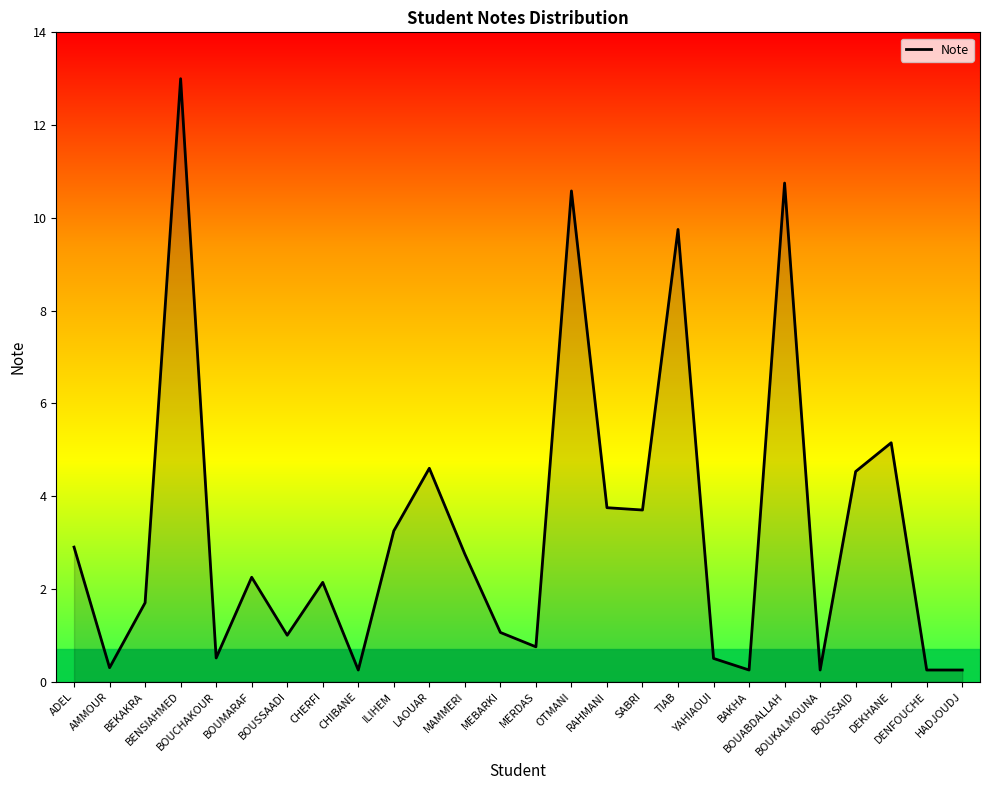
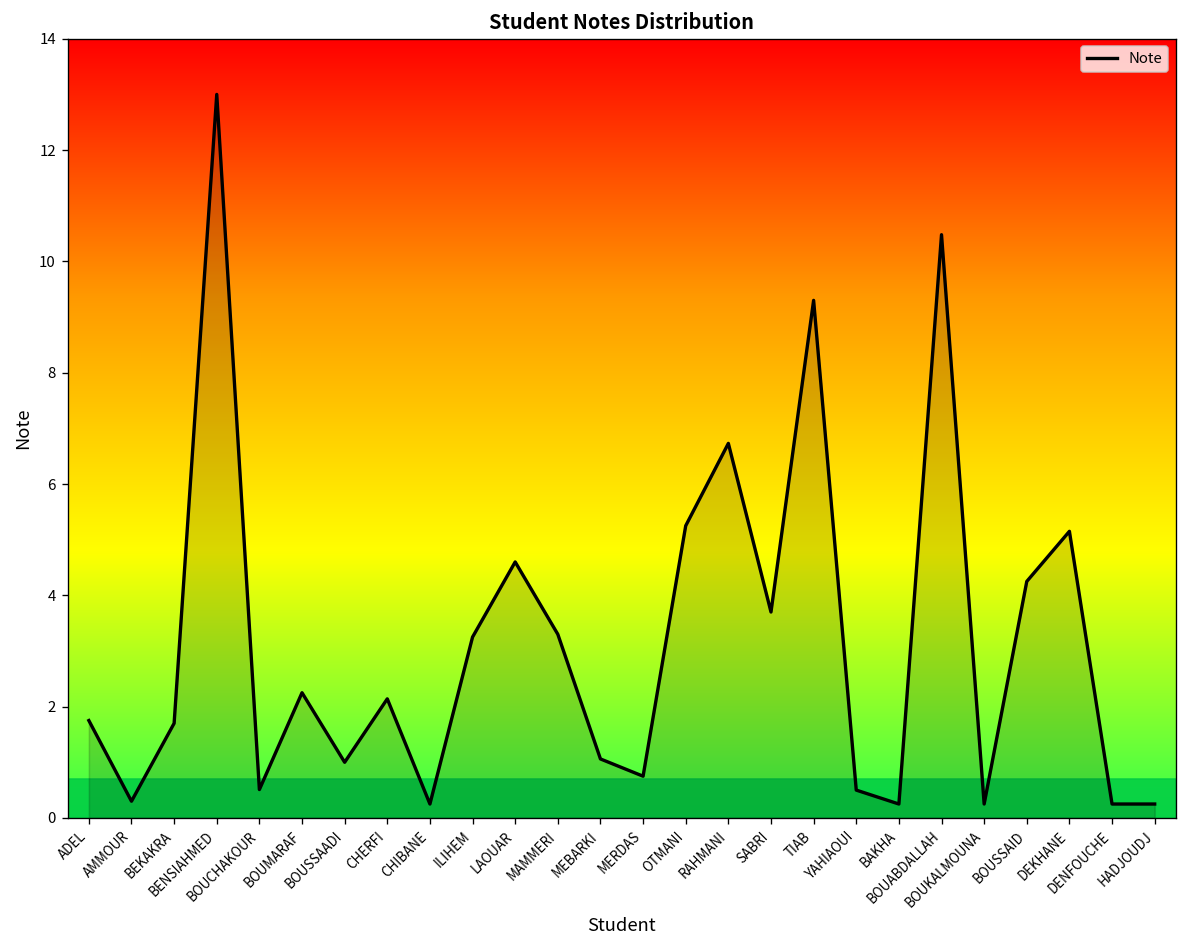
ADEL: 2.9 -> 1.8
MAMMERI: 2.8 -> 3.3
OTMANI: 10.6 -> 5.3
RAHMANI: 3.8 -> 6.7
TIAB: 9.8 -> 9.3
BOUABDALLAH: 10.8 -> 10.5
BOUSSAID: 4.5 -> 4.3
